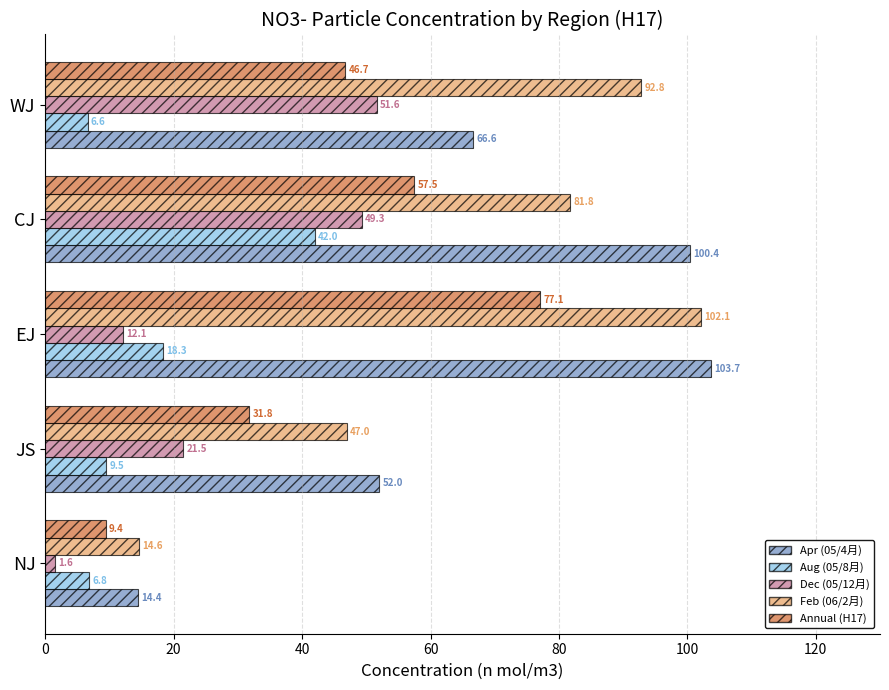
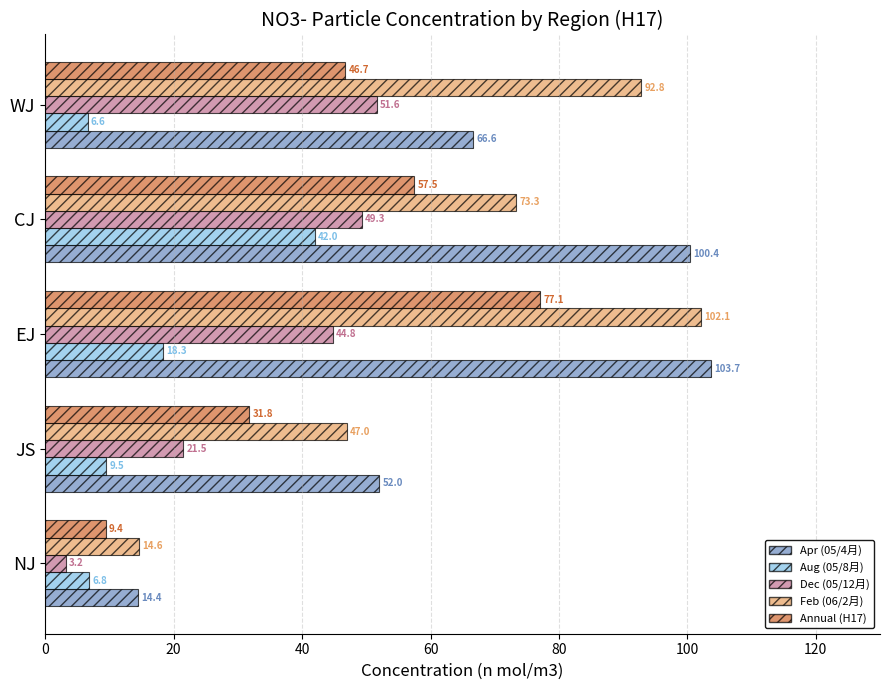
Feb (06/2月), CJ: 81.8 -> 73.3
Dec (05/12月), EJ: 12.1 -> 44.8
Dec (05/12月), NJ: 1.6 -> 3.2
